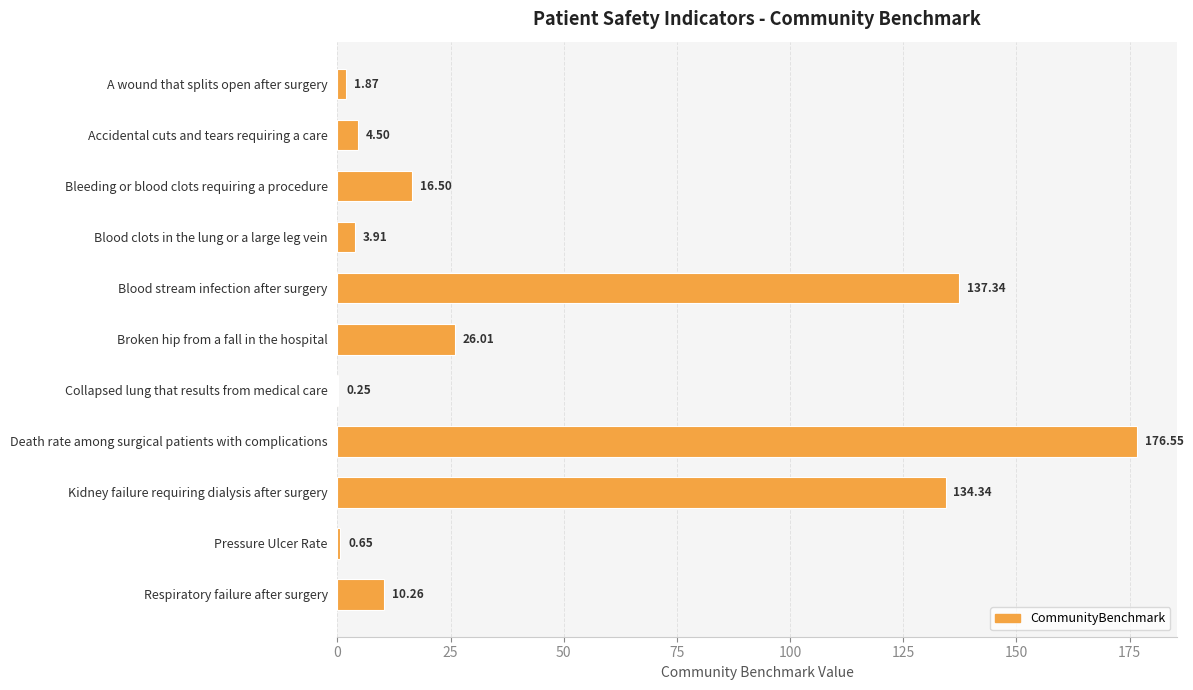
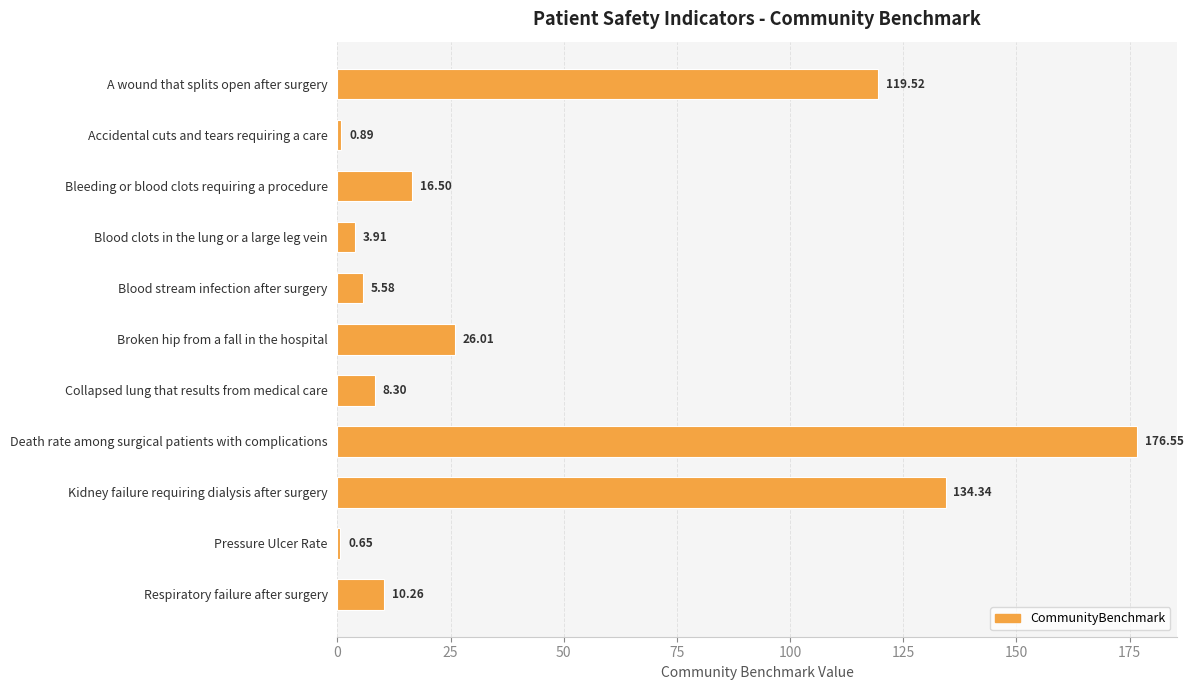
A wound that splits open after surgery: 1.87 -> 119.52
Accidental cuts and tears requiring a care: 4.50 -> 0.89
Blood stream infection after surgery: 137.34 -> 5.58
Collapsed lung that results from medical care: 0.25 -> 8.30
